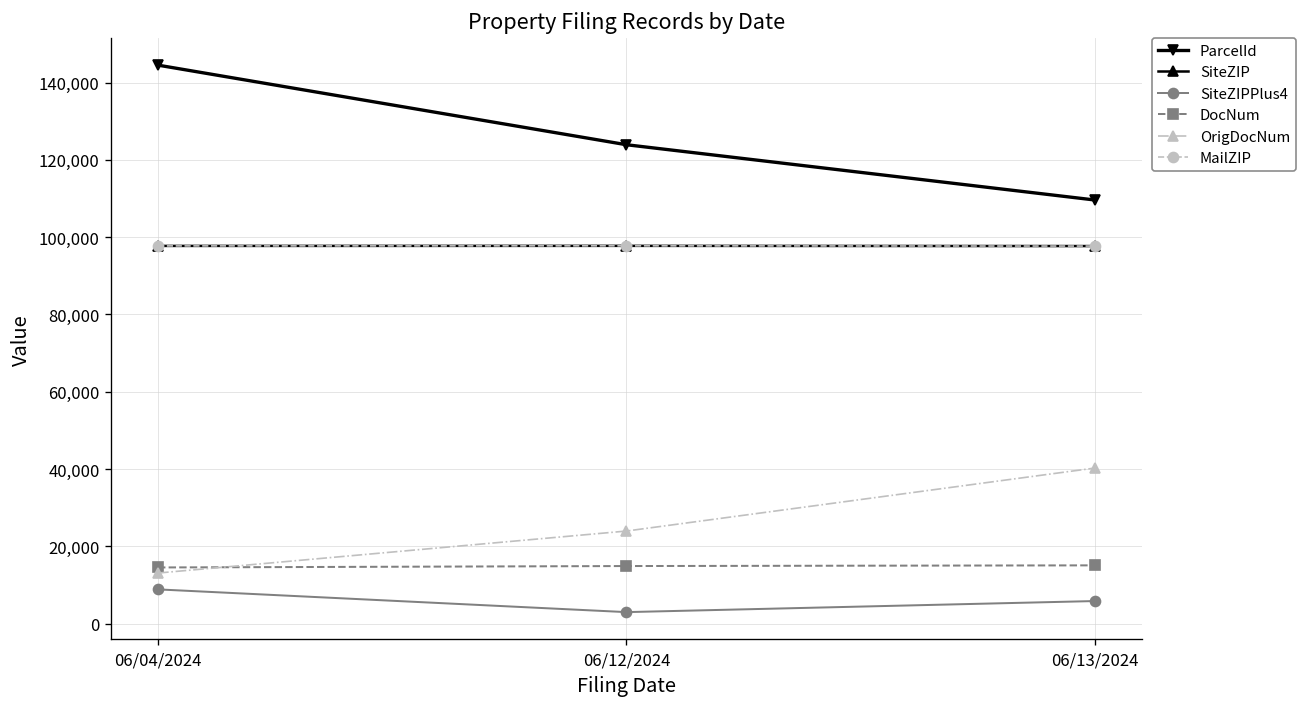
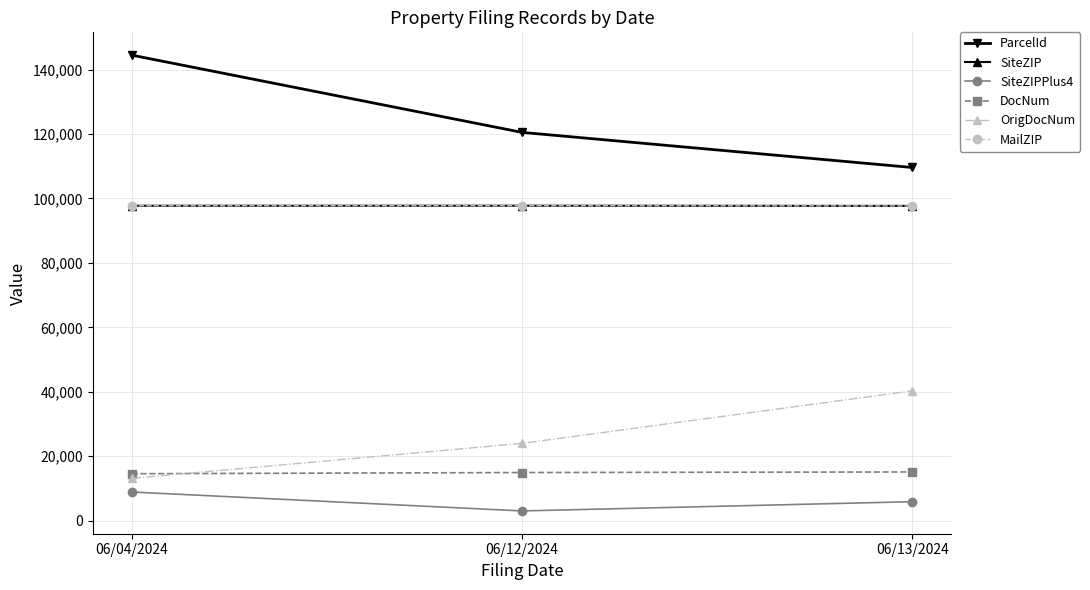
ParcelId, 06/12/2024: 124,000 -> 121,000
